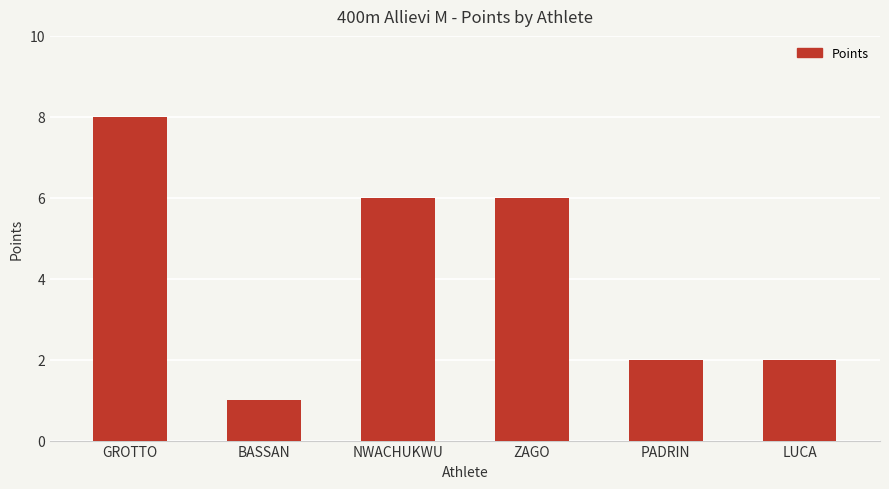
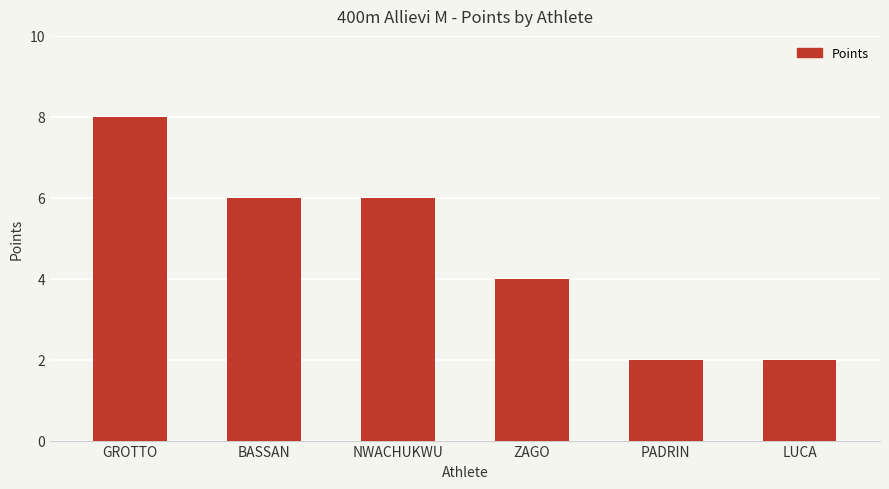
BASSAN: 1 -> 6
ZAGO: 6 -> 4
